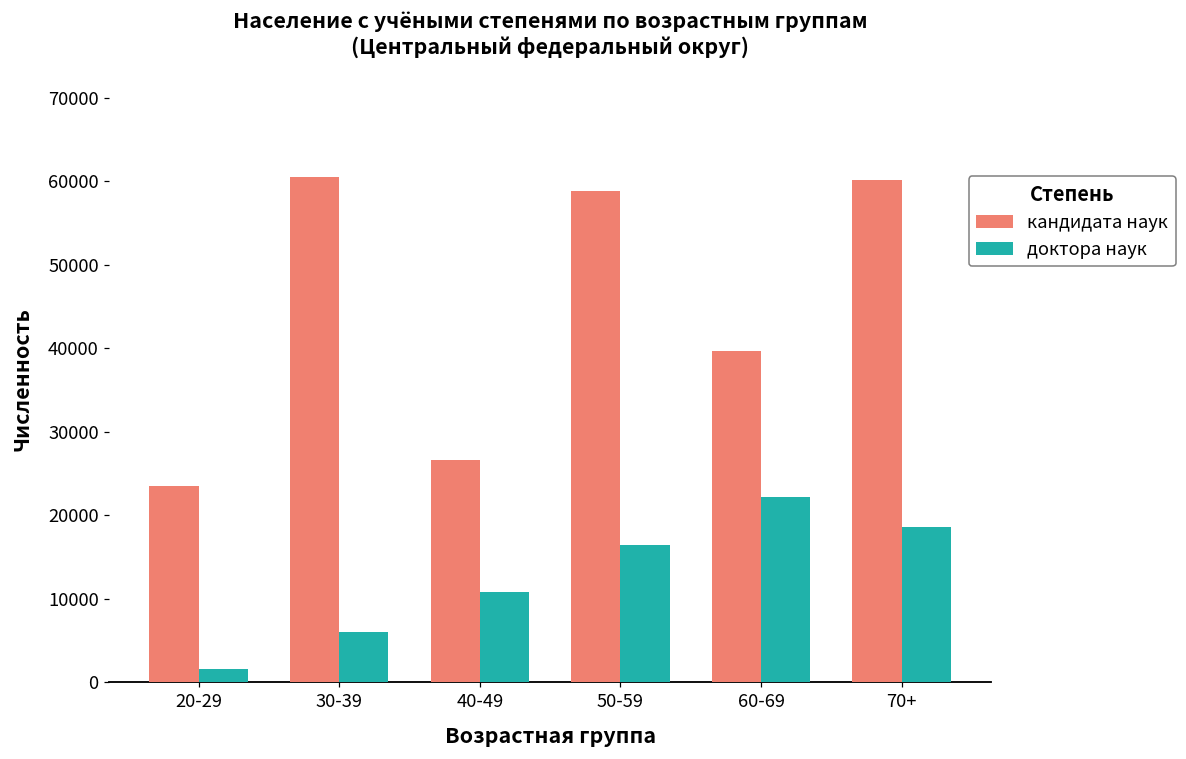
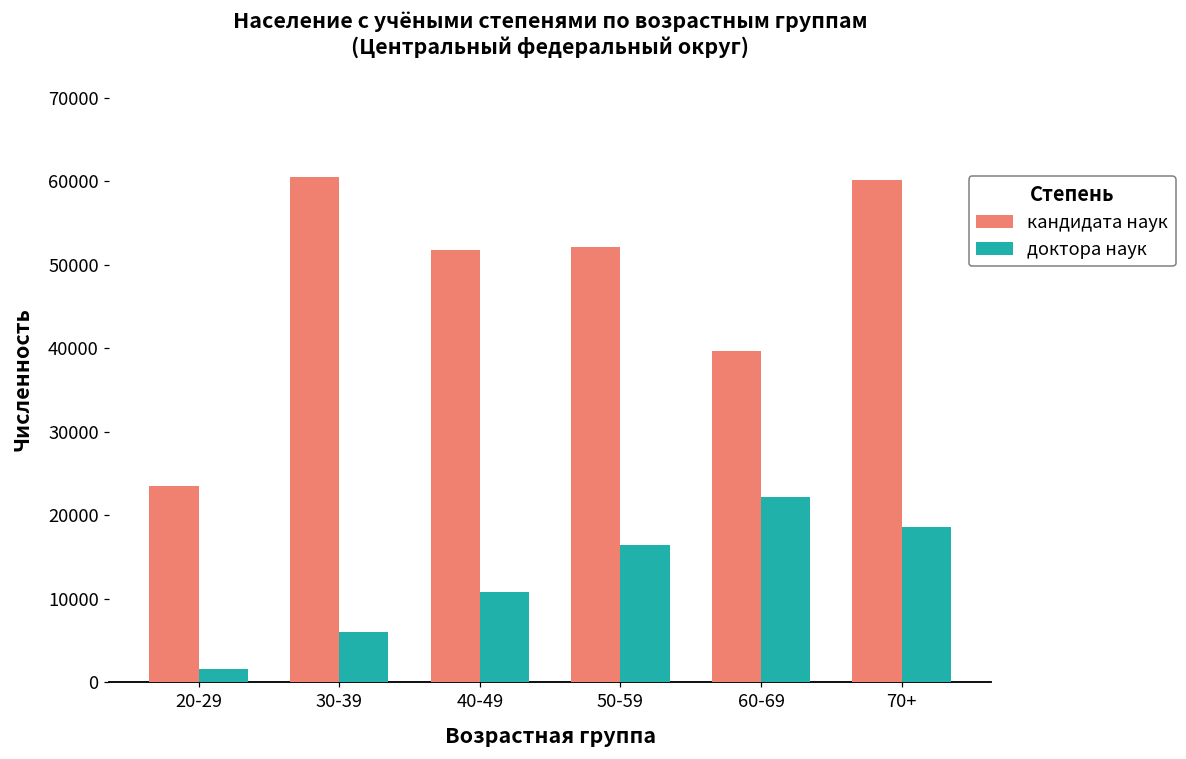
кандидата наук, 40-49: 27000 -> 52000
кандидата наук, 50-59: 59000 -> 52000
